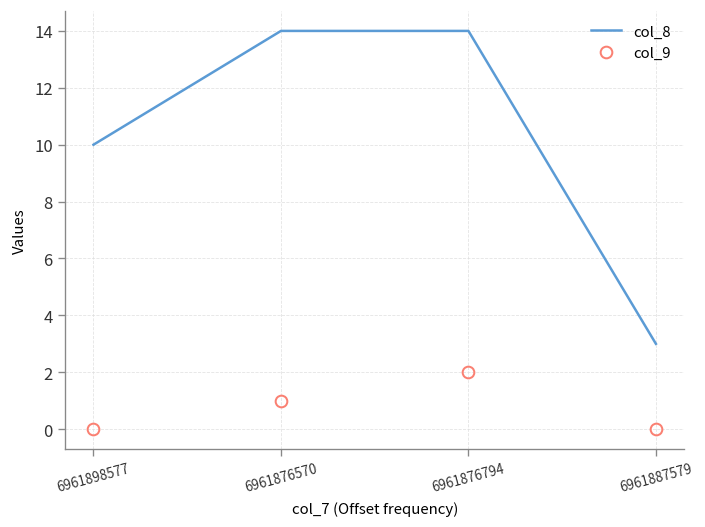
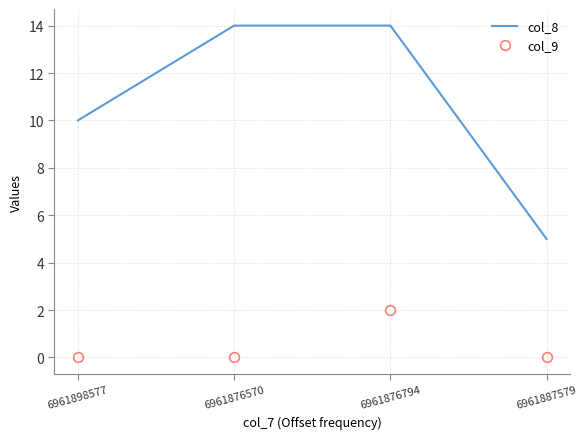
col_9, 6961876570: 1 -> 0
col_8, 6961887579: 3 -> 5
